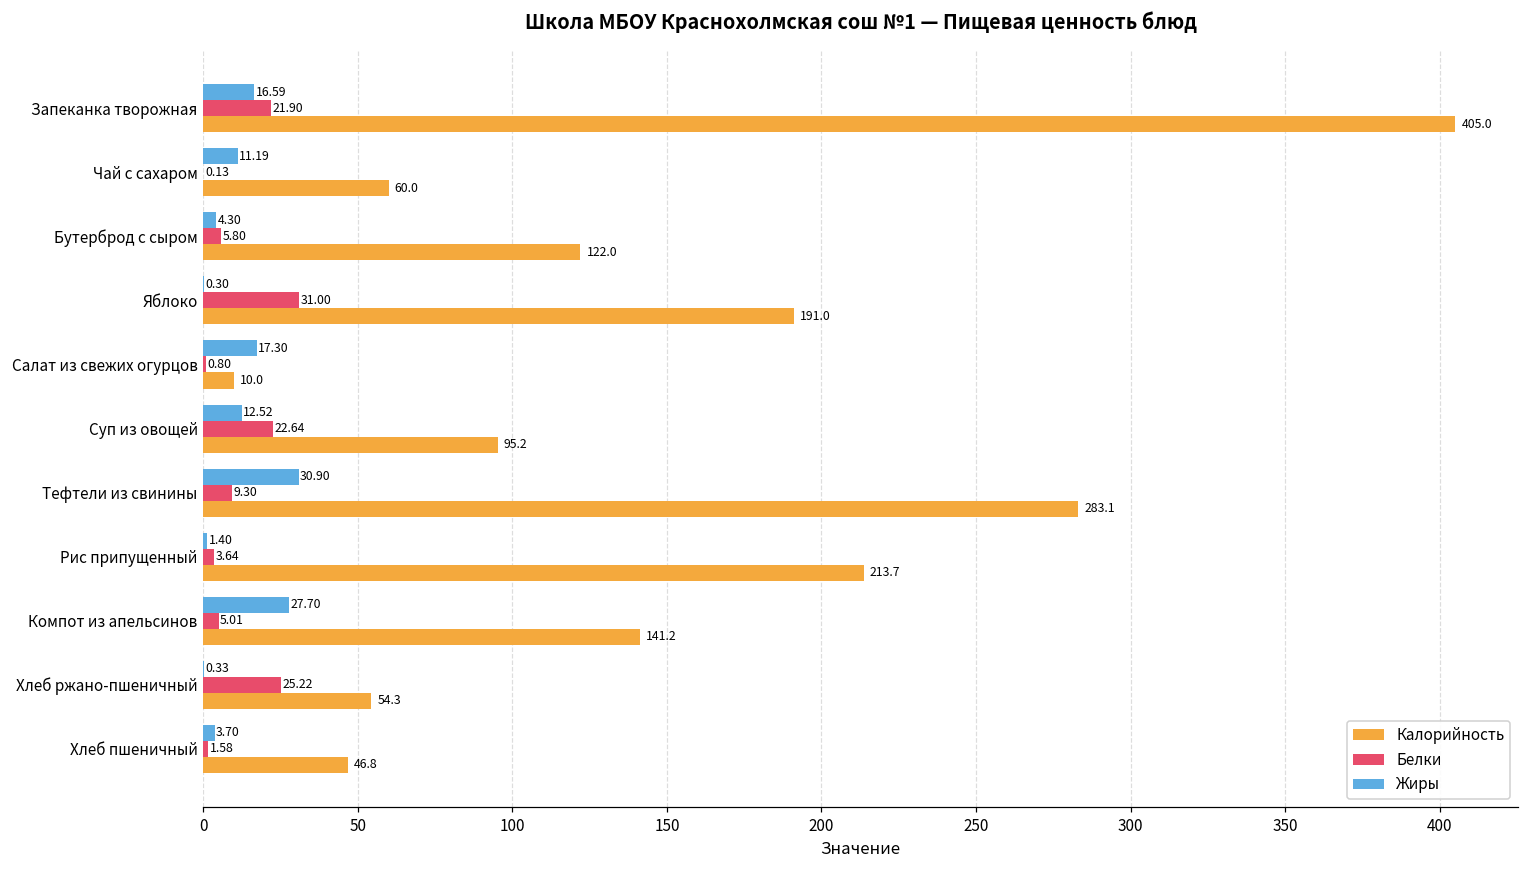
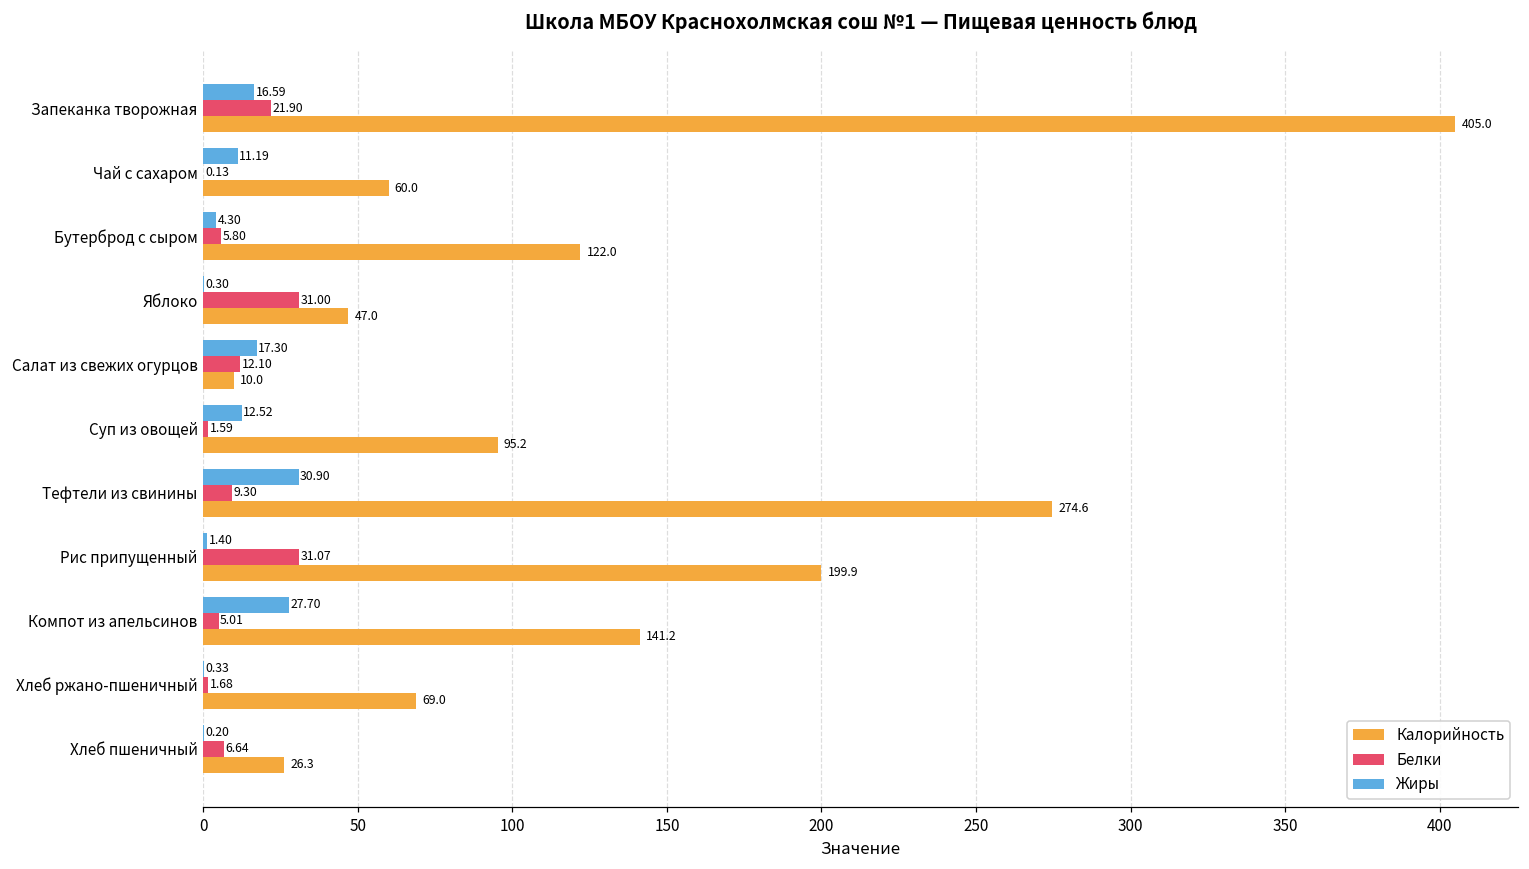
Калорийность, Яблоко: 191.0 -> 47.0
Белки, Салат из свежих огурцов: 0.80 -> 12.10
Белки, Суп из овощей: 22.64 -> 1.59
Калорийность, Тефтели из свинины: 283.1 -> 274.6
Белки, Рис припущенный: 3.64 -> 31.07
Калорийность, Рис припущенный: 213.7 -> 199.9
Белки, Хлеб ржано-пшеничный: 25.22 -> 1.68
Калорийность, Хлеб ржано-пшеничный: 54.3 -> 69.0
Жиры, Хлеб пшеничный: 3.70 -> 0.20
Белки, Хлеб пшеничный: 1.58 -> 6.64
Калорийность, Хлеб пшеничный: 46.8 -> 26.3
